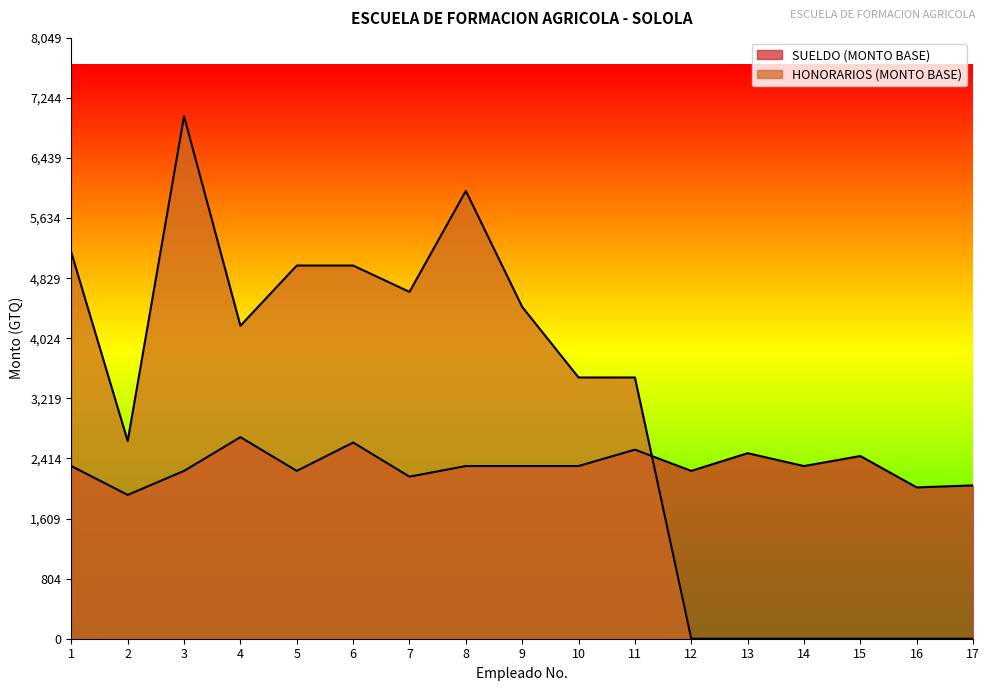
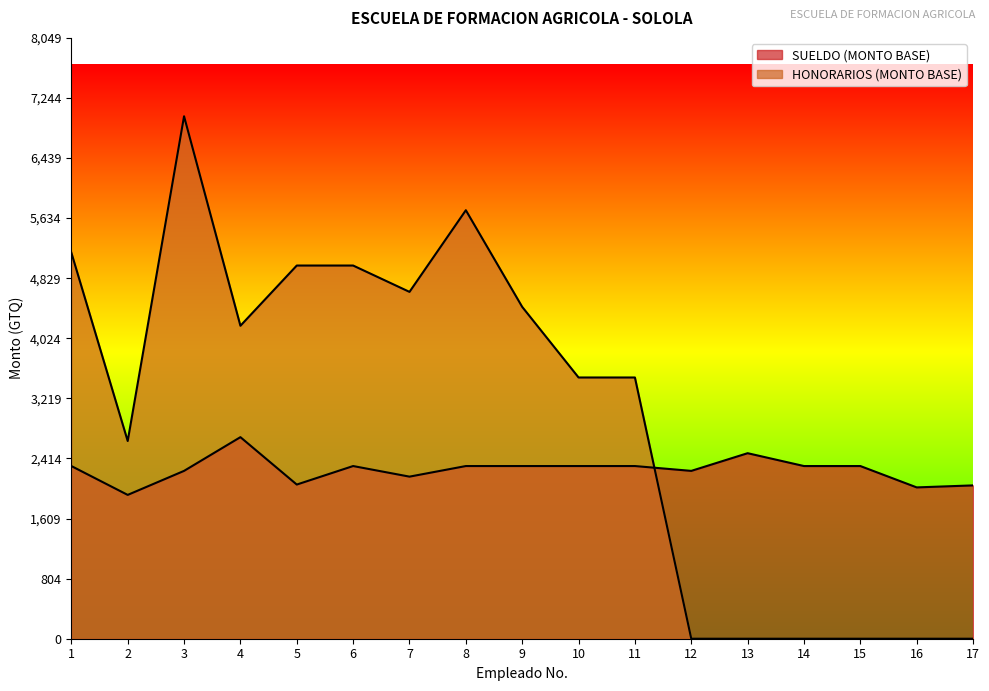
SUELDO (MONTO BASE), 5: 2,200 -> 2,100
SUELDO (MONTO BASE), 6: 2,600 -> 2,300
HONORARIOS (MONTO BASE), 8: 6,000 -> 5,700
SUELDO (MONTO BASE), 11: 2,500 -> 2,300
SUELDO (MONTO BASE), 15: 2,400 -> 2,300
